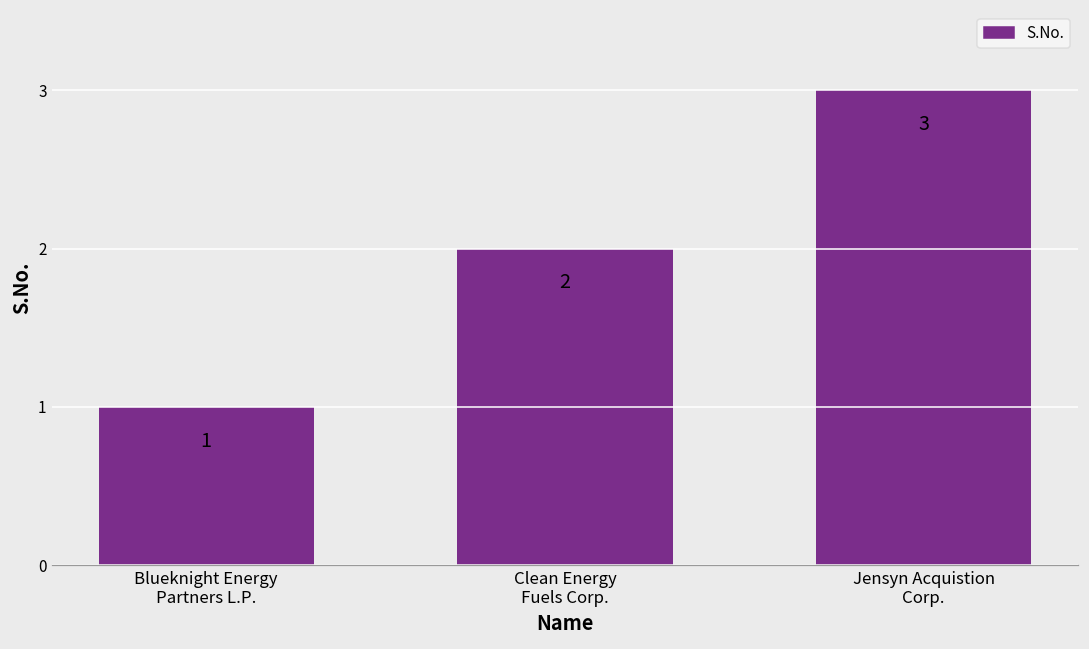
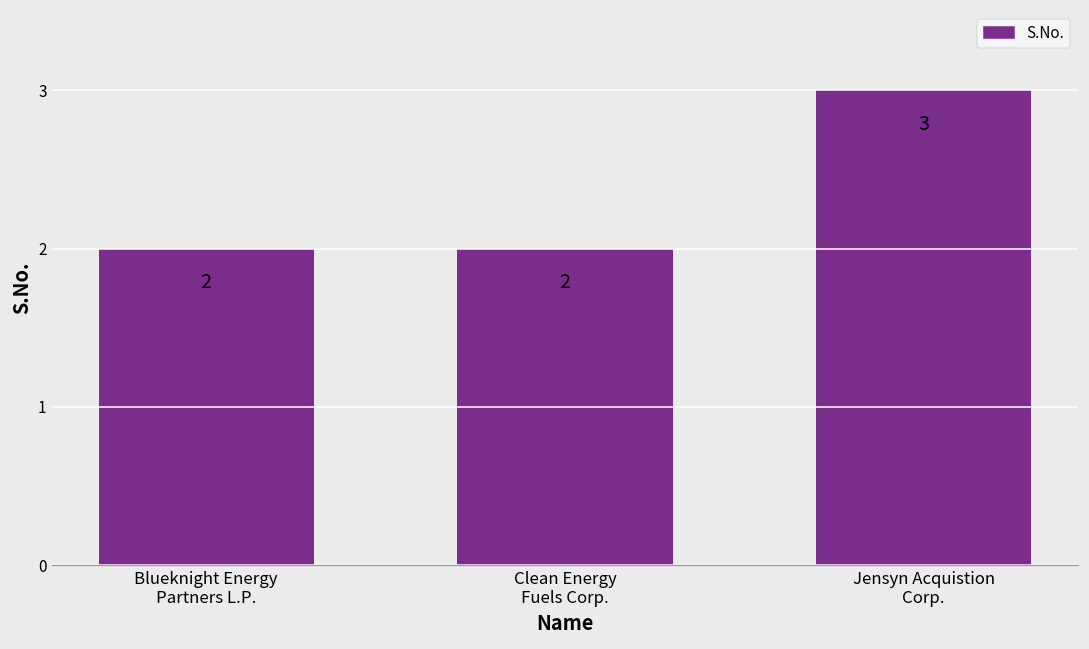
Blueknight Energy Partners L.P.: 1 -> 2
